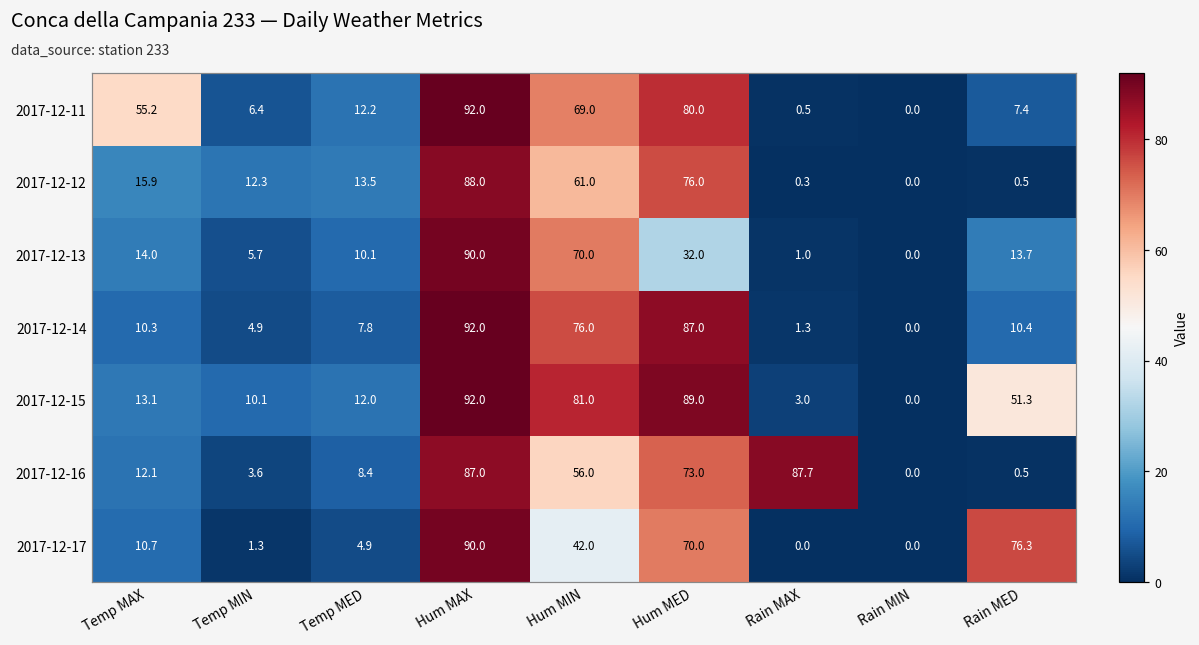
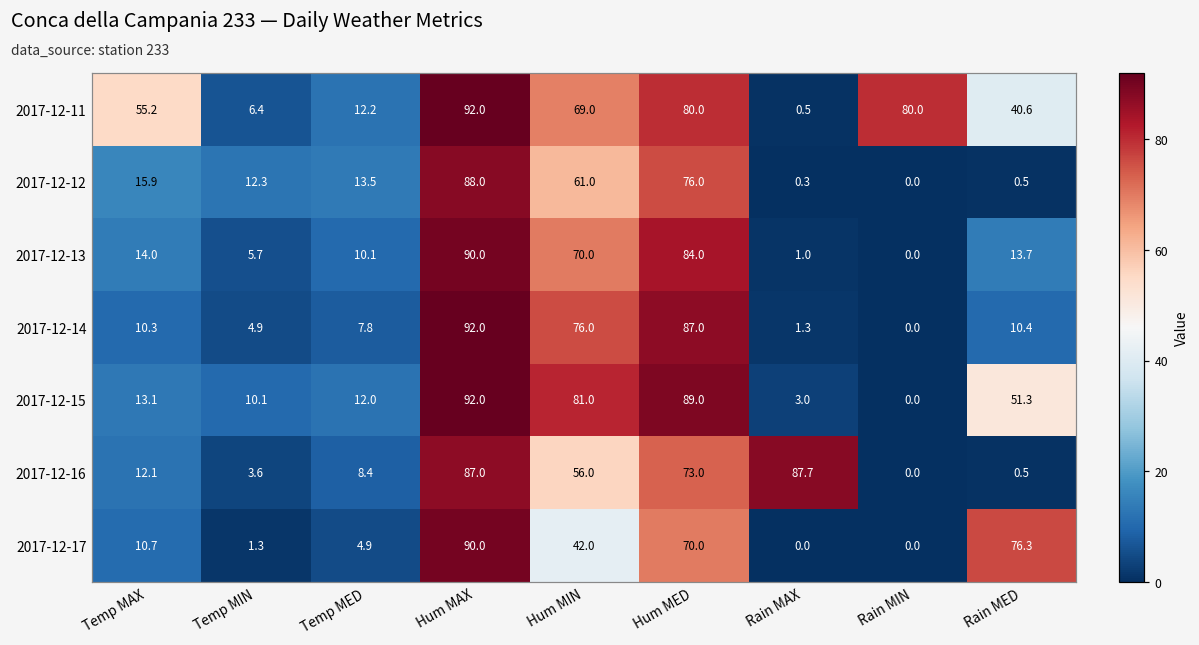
2017-12-11, Rain MIN: 0.0 -> 80.0
2017-12-11, Rain MED: 7.4 -> 40.6
2017-12-13, Hum MED: 32.0 -> 84.0
